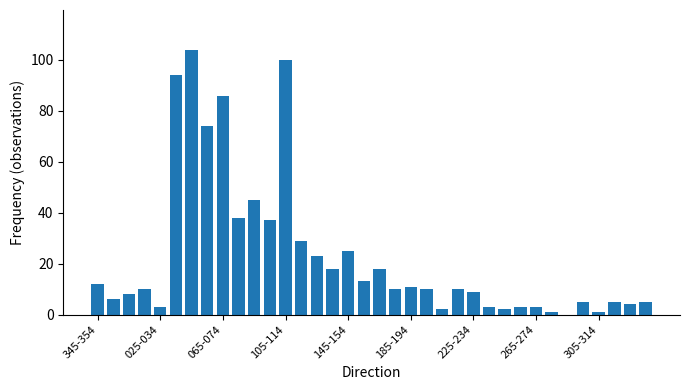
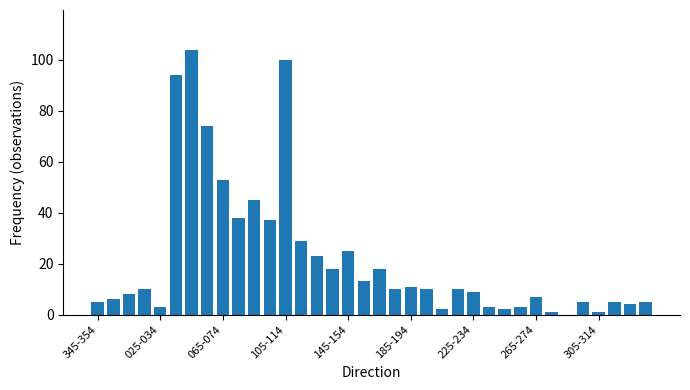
345-354: 12 -> 5
065-074: 86 -> 53
265-274: 3 -> 7
